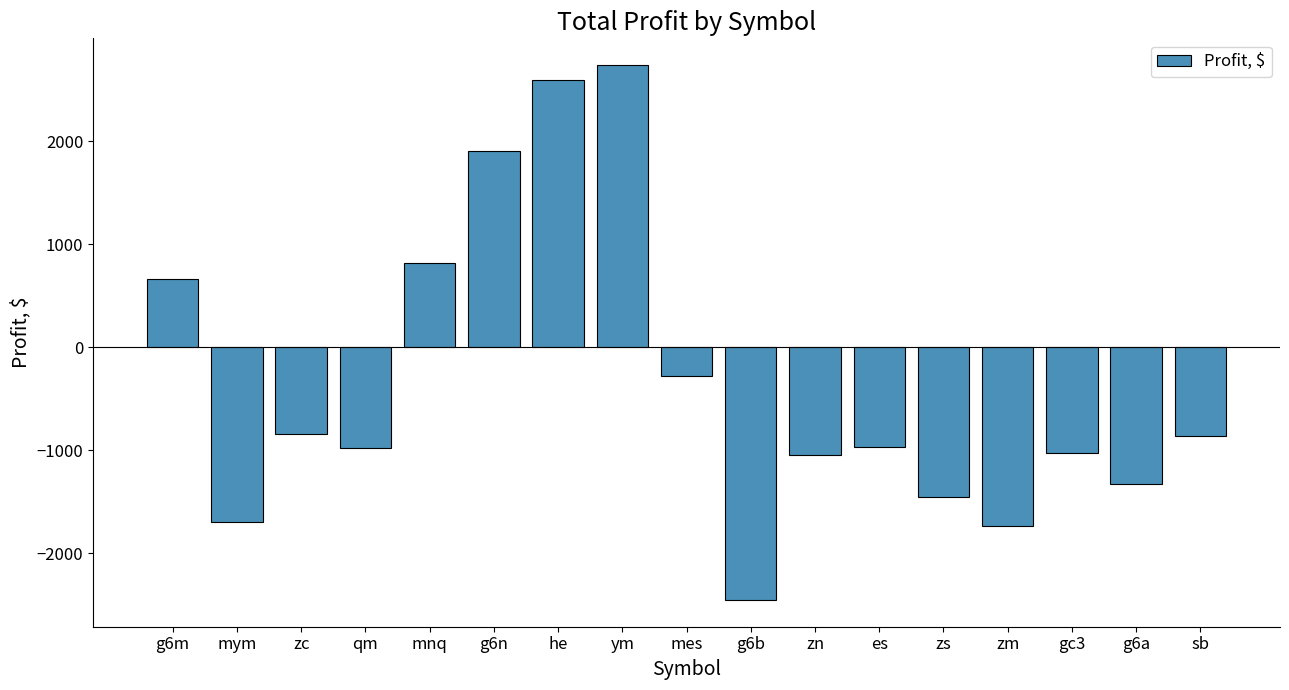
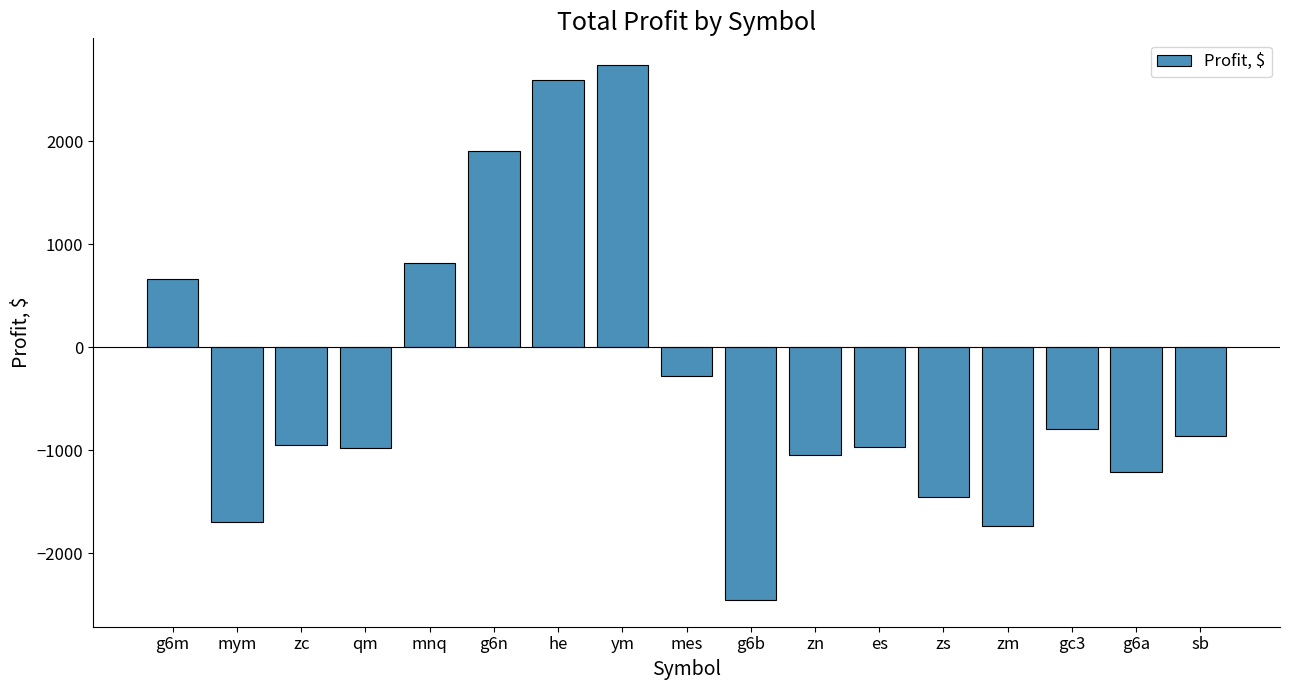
zc: -850 -> -940
gc3: -1030 -> -790
g6a: -1330 -> -1210
